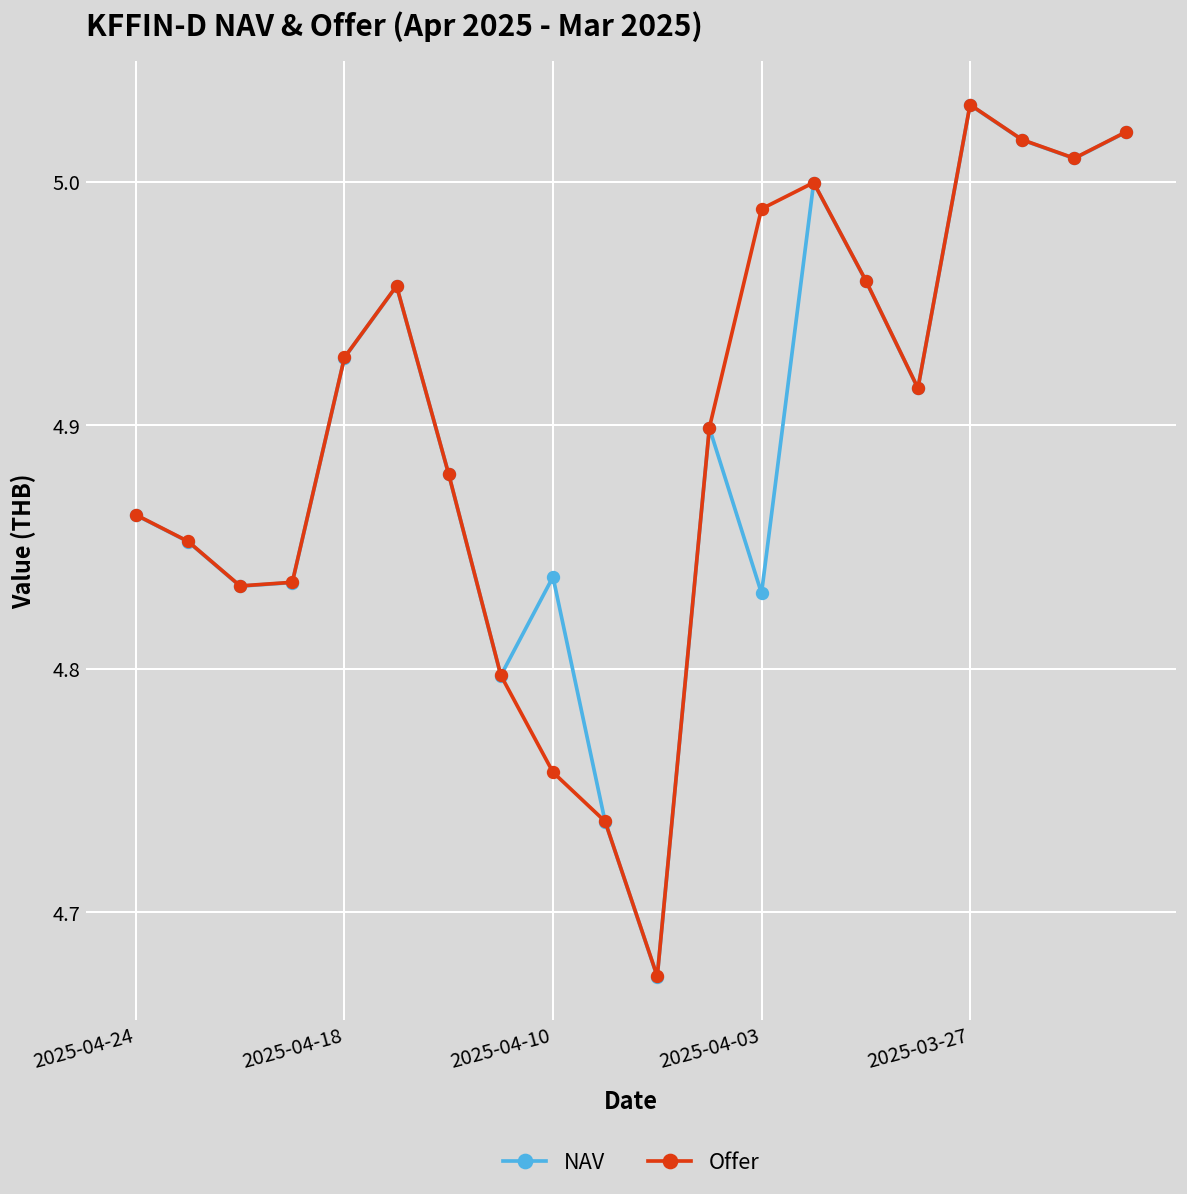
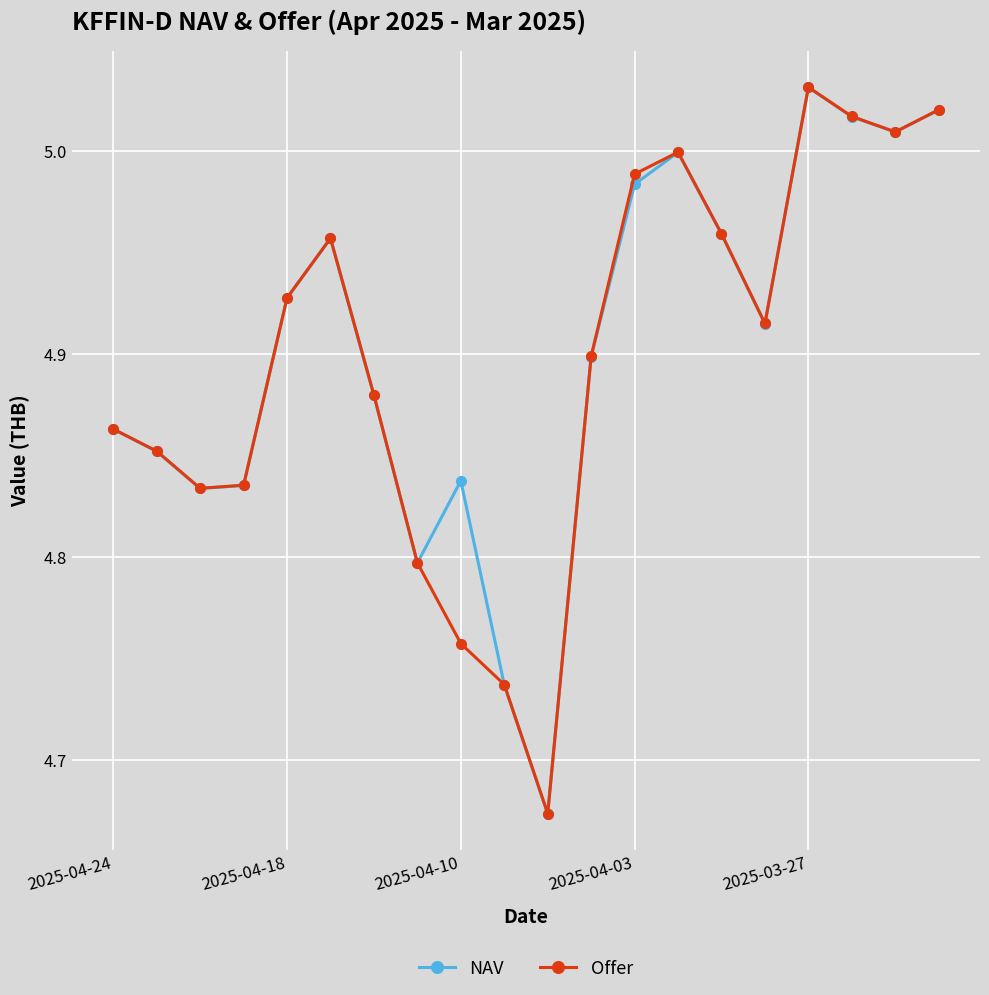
NAV, 2025-04-03: 4.831 -> 4.984
